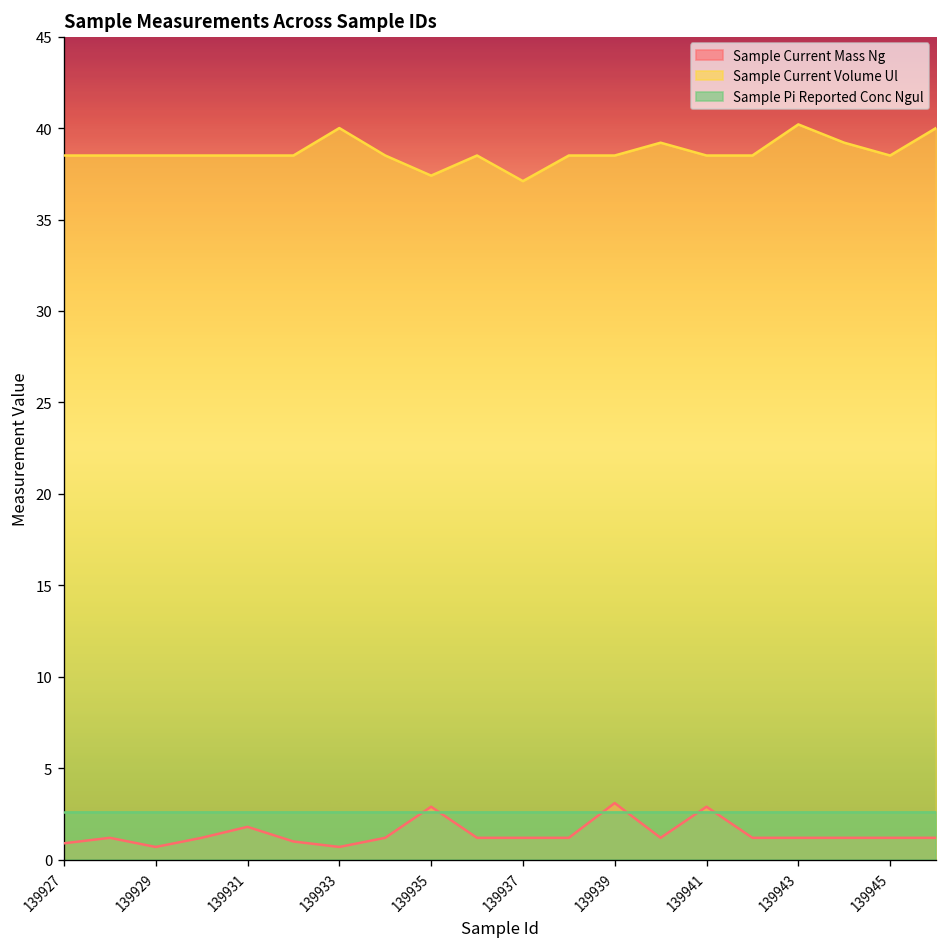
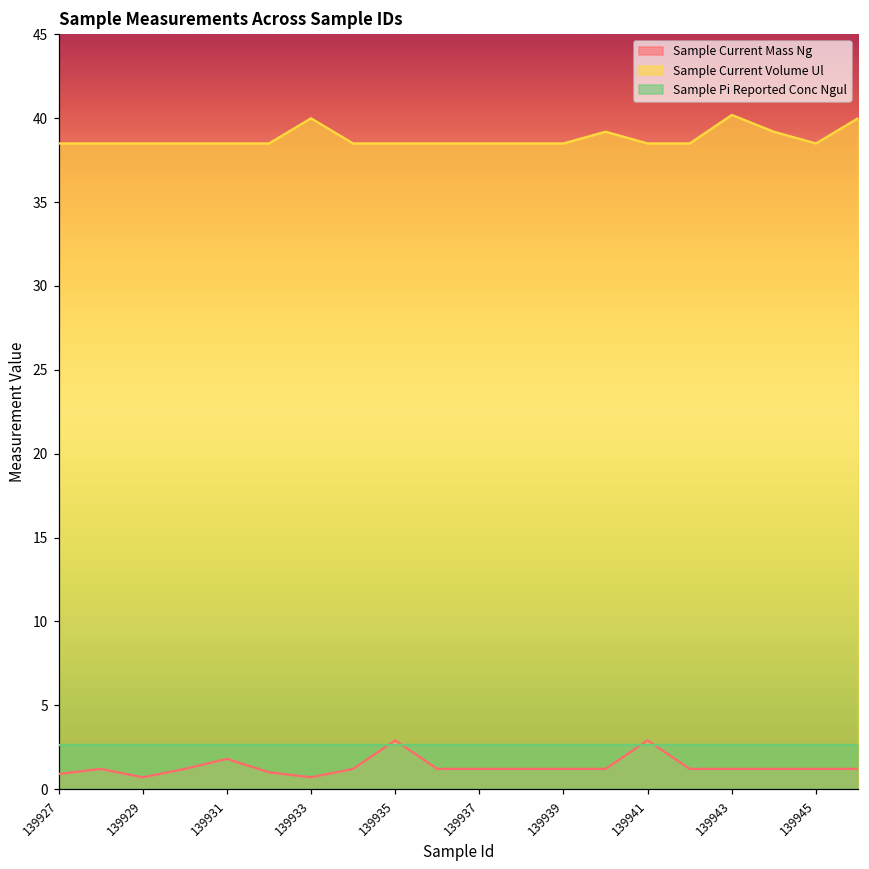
Sample Current Volume Ul, 139935: 37.4 -> 38.5
Sample Current Volume Ul, 139937: 37.1 -> 38.5
Sample Current Mass Ng, 139939: 3.1 -> 1.2
